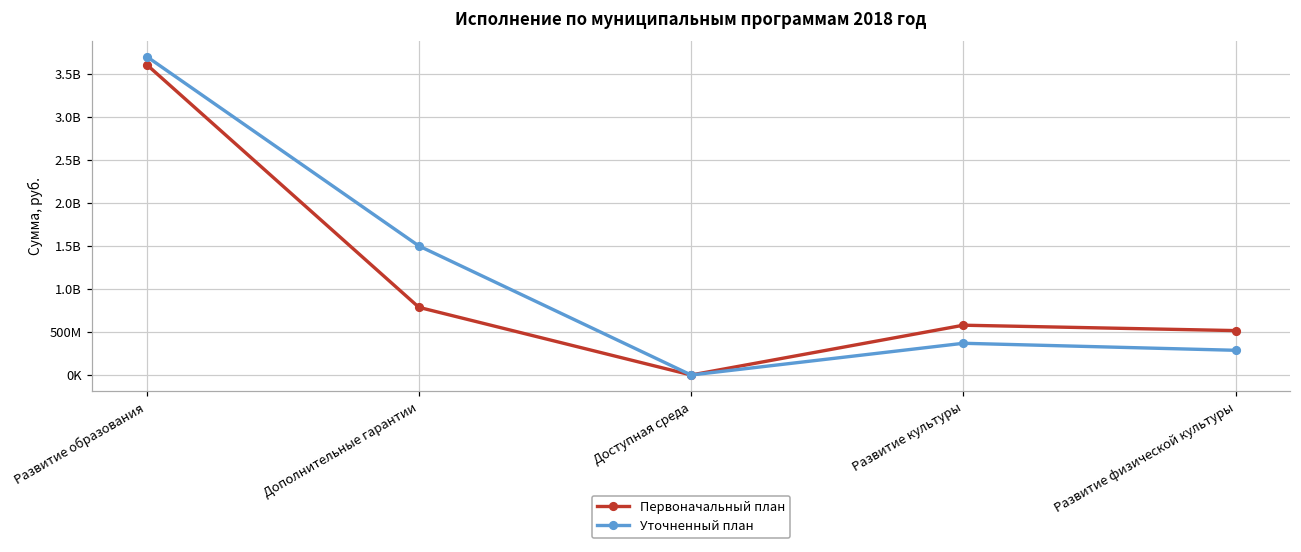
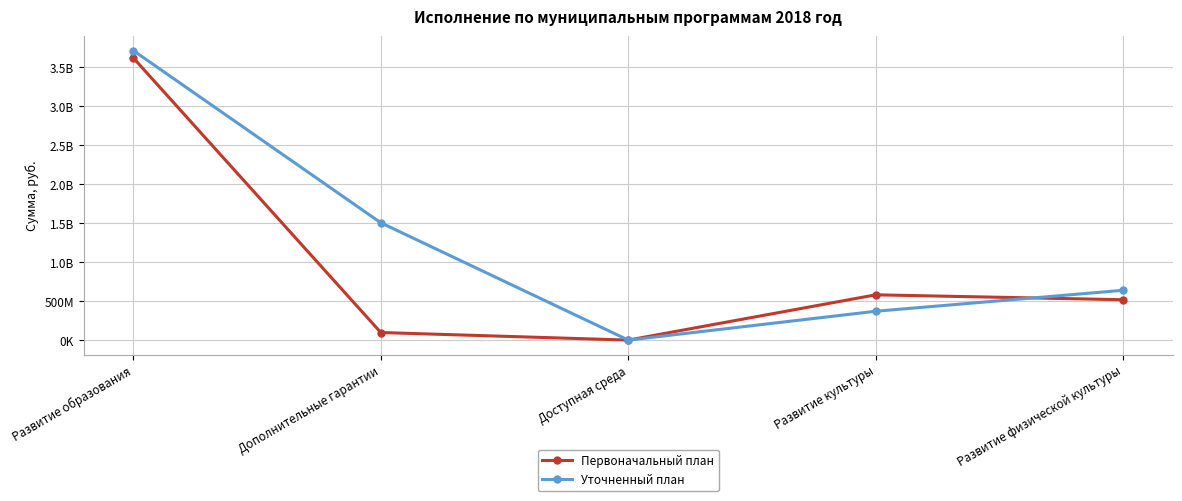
Первоначальный план, Дополнительные гарантии: 800000000 -> 100000000
Уточненный план, Развитие физической культуры: 300000000 -> 600000000
